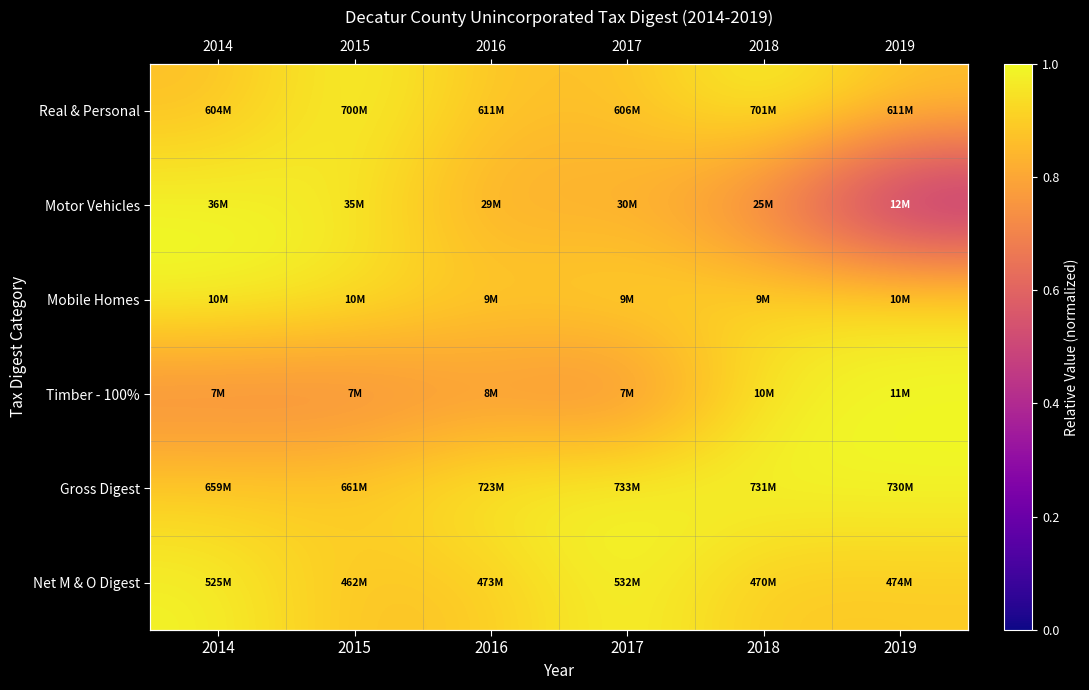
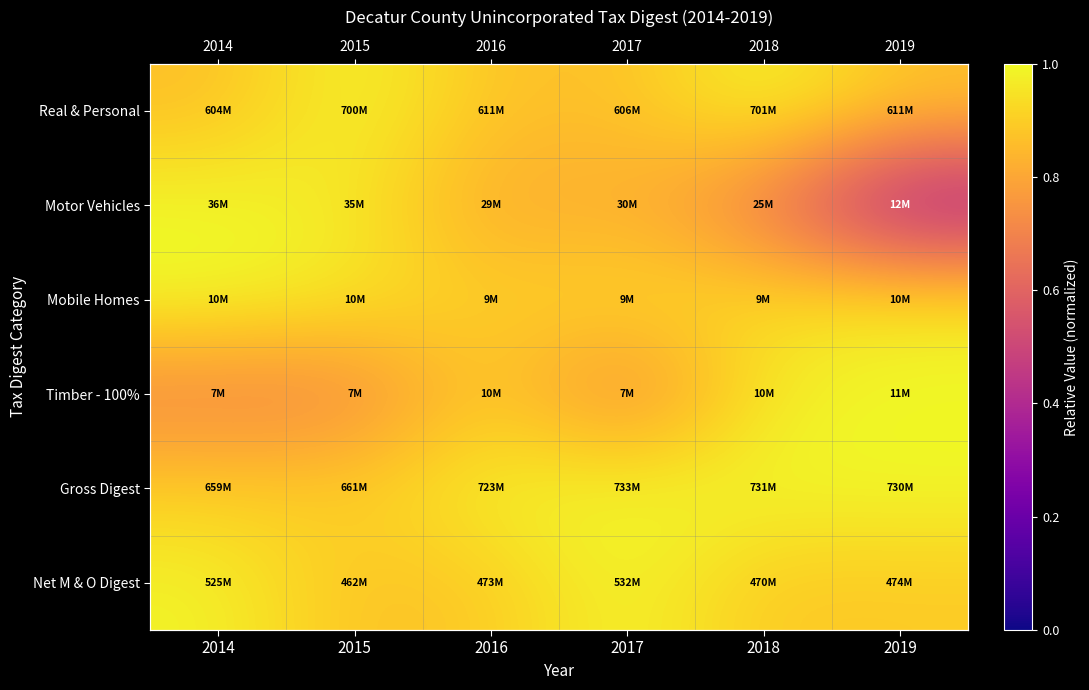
Timber - 100%, 2016: 8M -> 10M
